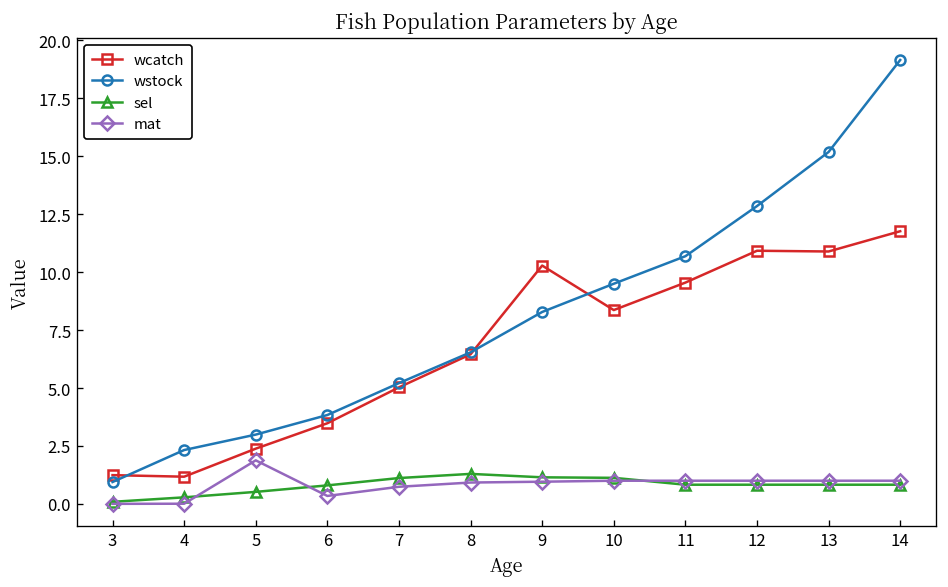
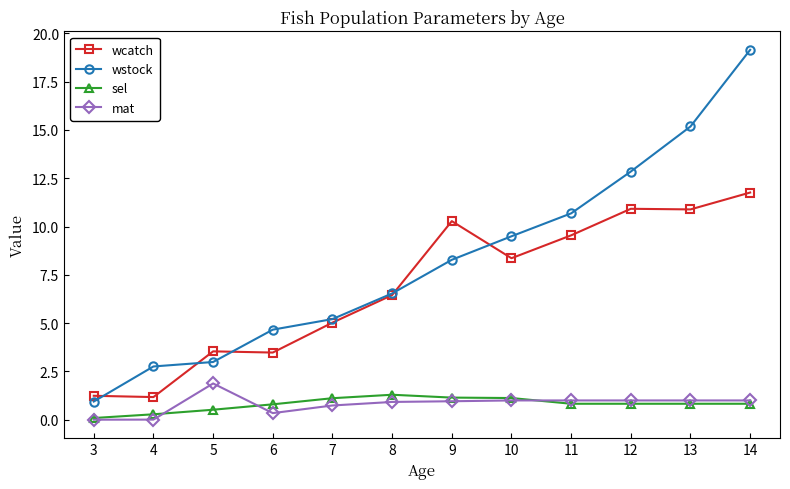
wstock, 4: 2.3 -> 2.8
wcatch, 5: 2.4 -> 3.5
wstock, 6: 3.8 -> 4.7
